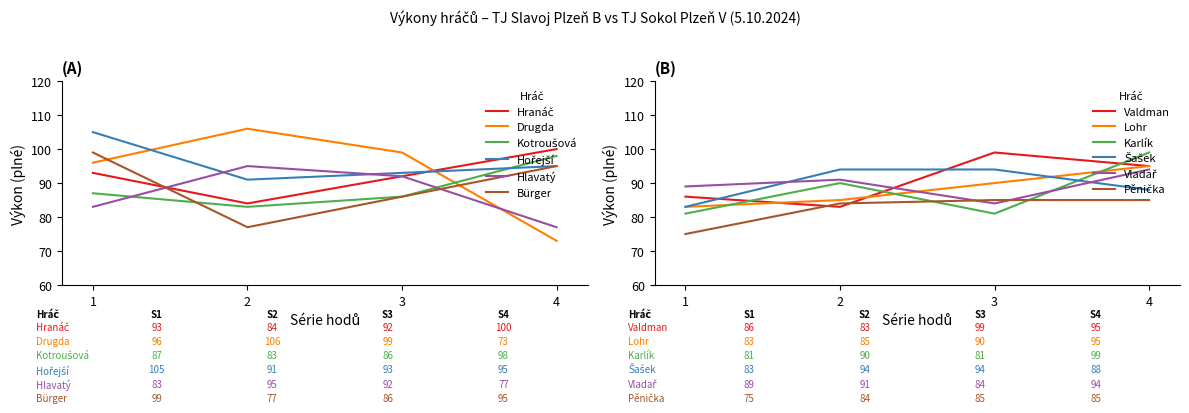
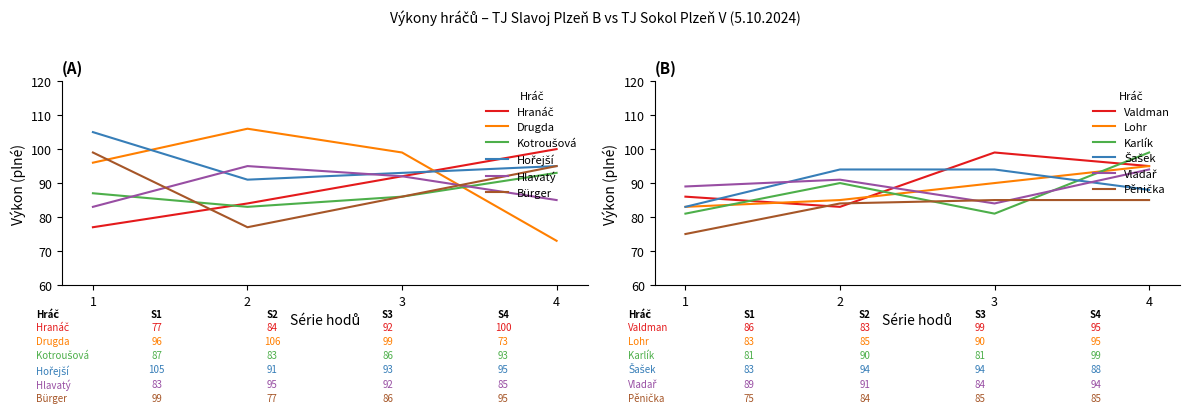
(A), Hranáč, 1: 93 -> 77
(A), Kotroušová, 4: 98 -> 93
(A), Hlavatý, 4: 77 -> 85
